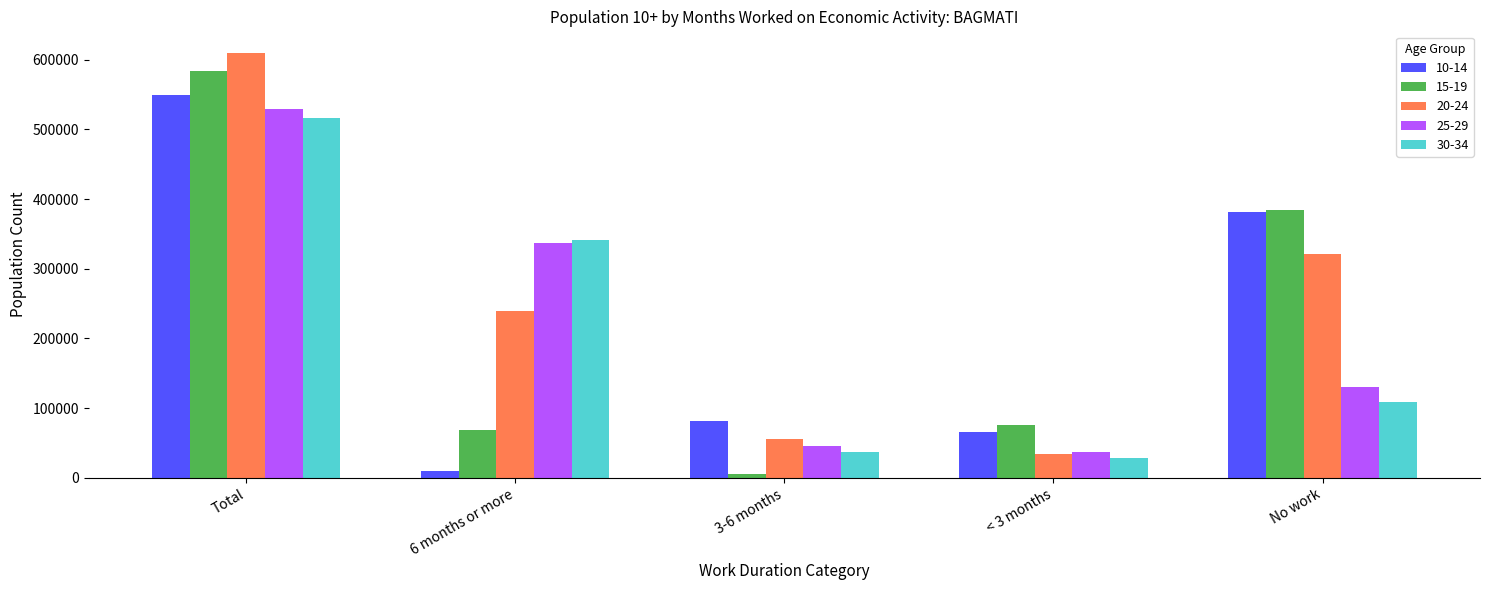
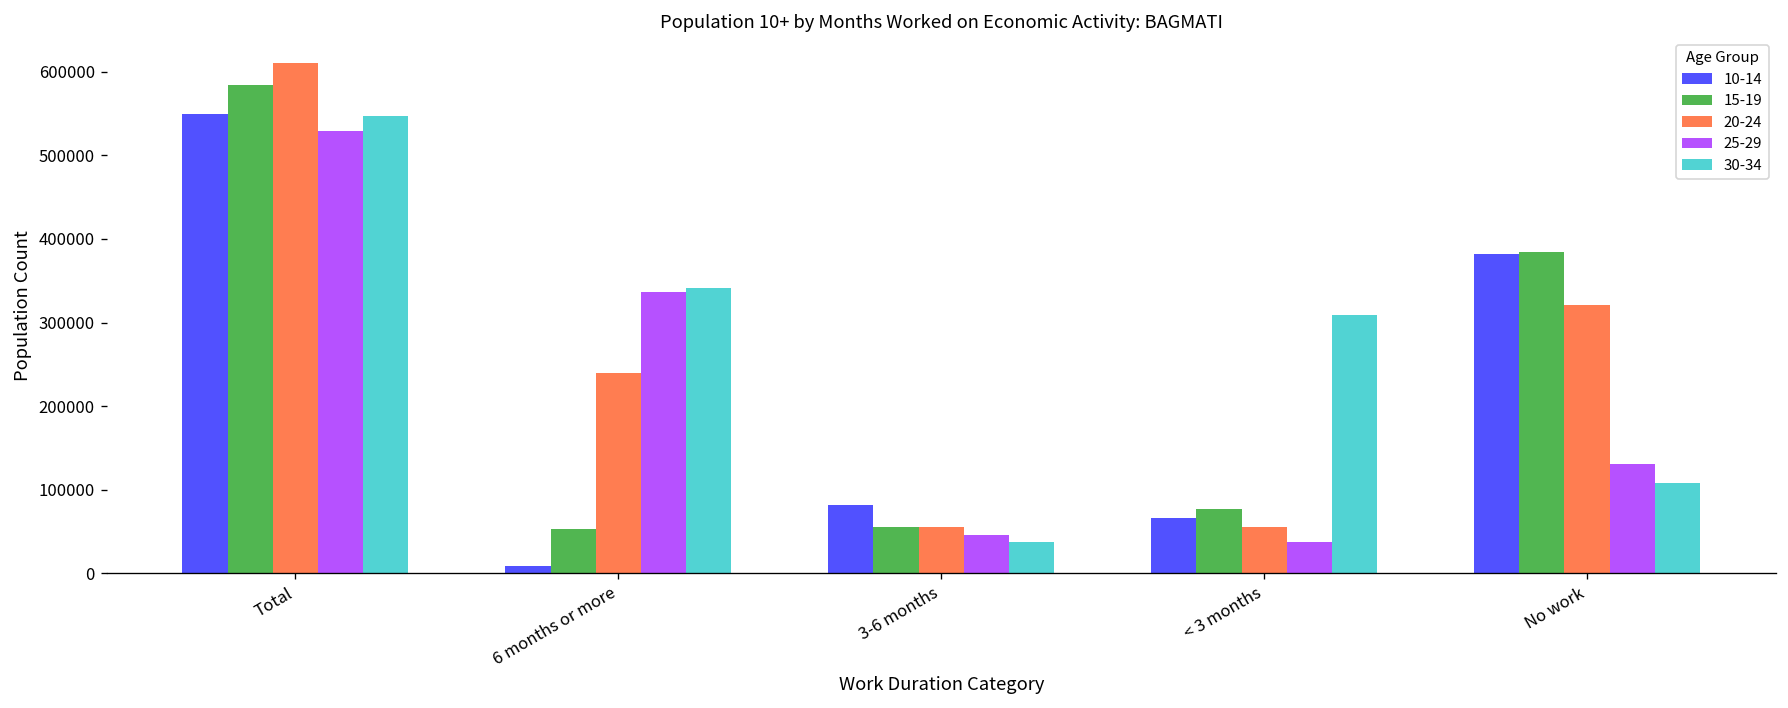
30-34, Total: 520000 -> 550000
15-19, 6 months or more: 70000 -> 50000
15-19, 3-6 months: 10000 -> 60000
20-24, < 3 months: 30000 -> 60000
30-34, < 3 months: 30000 -> 310000
